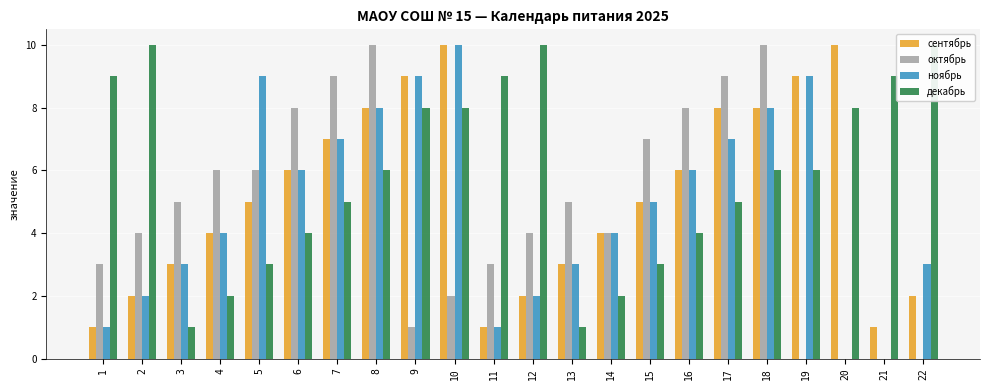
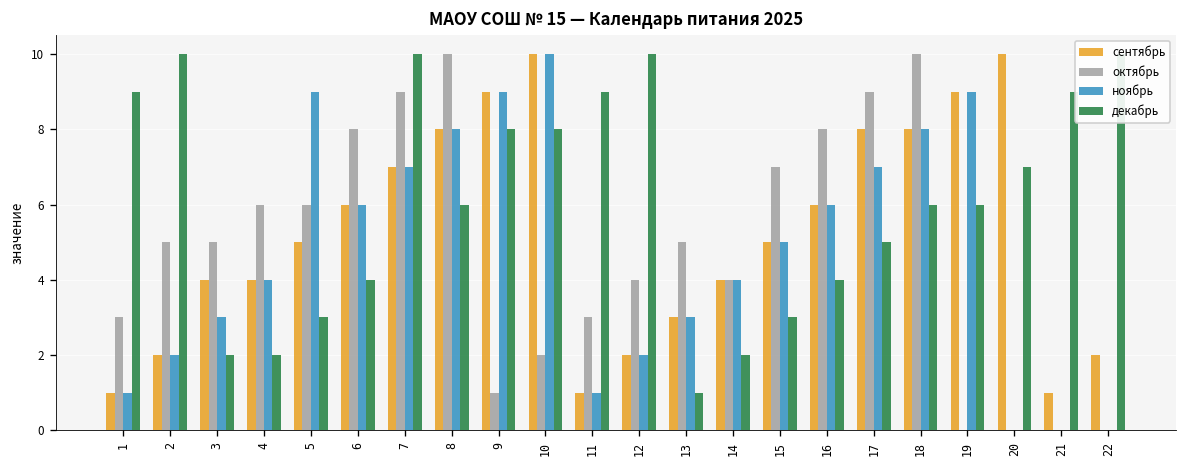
октябрь, 2: 4 -> 5
сентябрь, 3: 3 -> 4
декабрь, 3: 1 -> 2
декабрь, 7: 5 -> 10
декабрь, 20: 8 -> 7
ноябрь, 22: 3 -> 0
